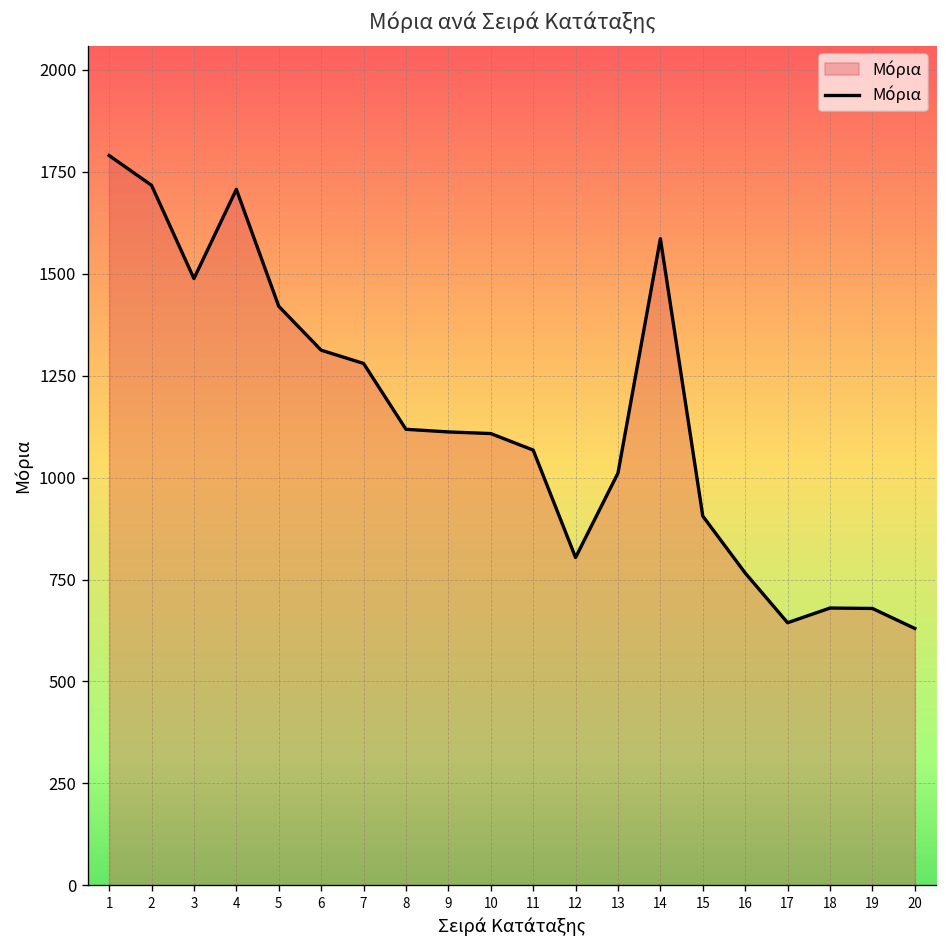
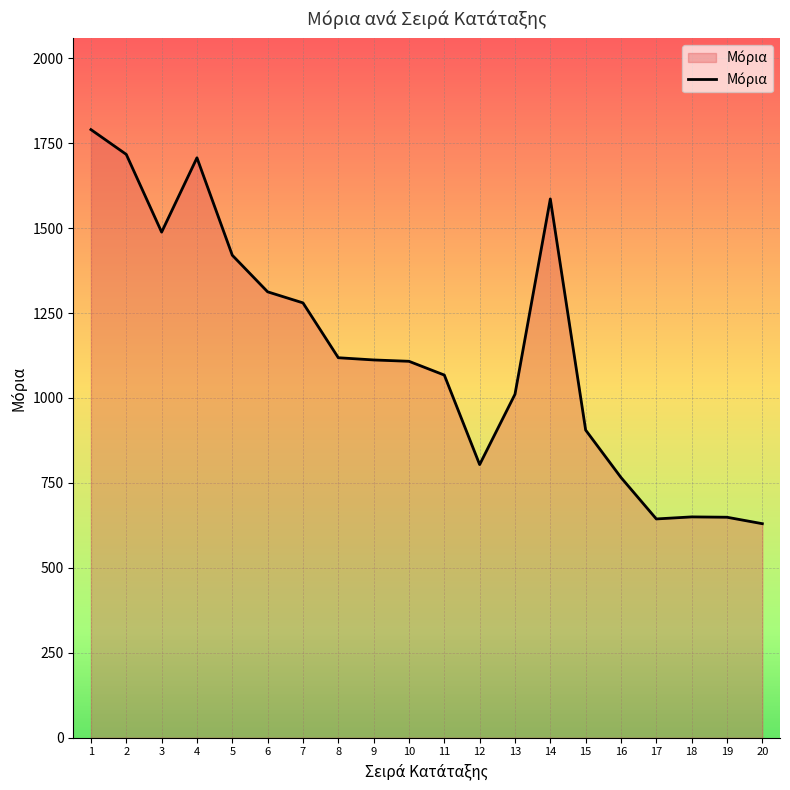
18: 680 -> 650
19: 680 -> 650
